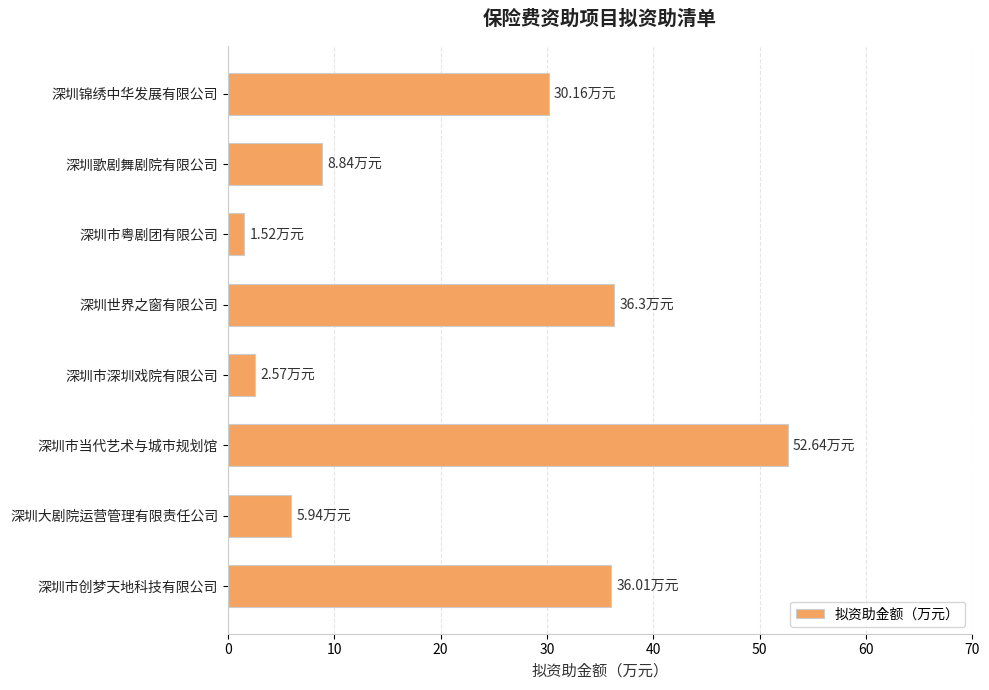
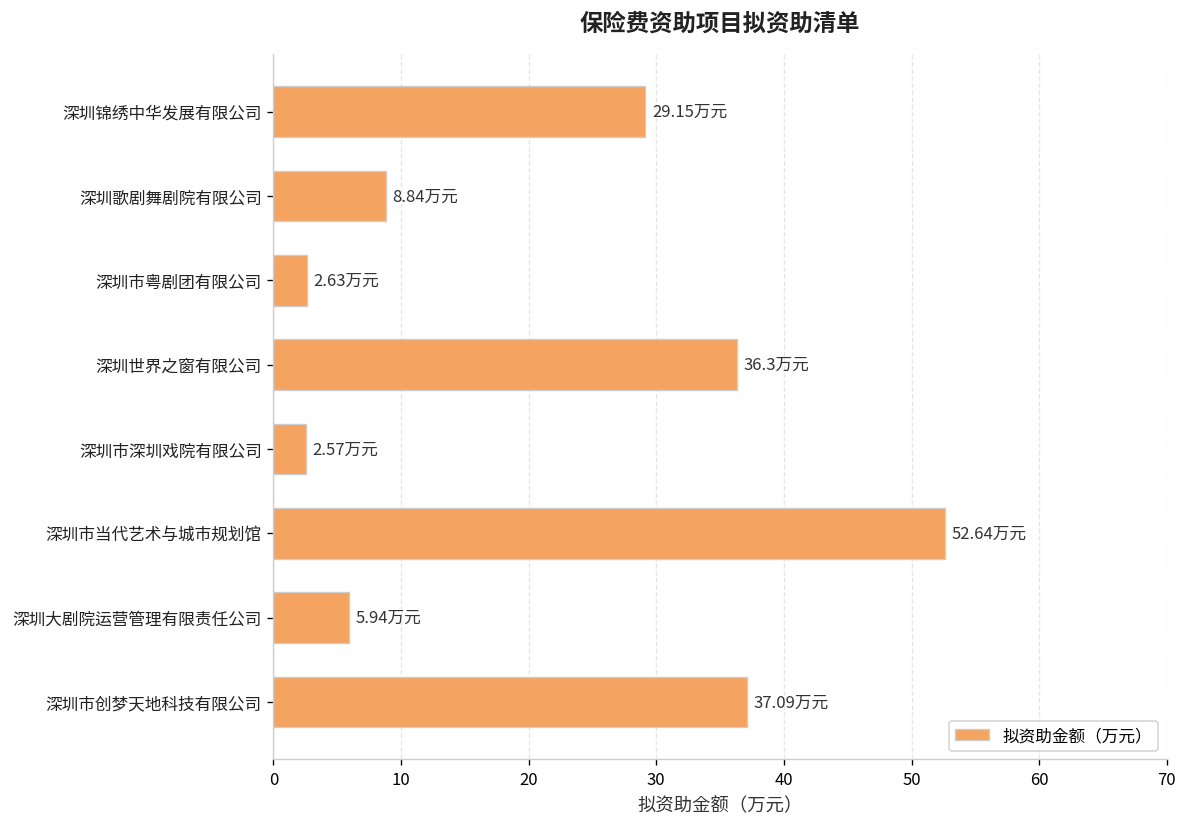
深圳锦绣中华发展有限公司: 30.16 -> 29.15
深圳市粤剧团有限公司: 1.52 -> 2.63
深圳市创梦天地科技有限公司: 36.01 -> 37.09
